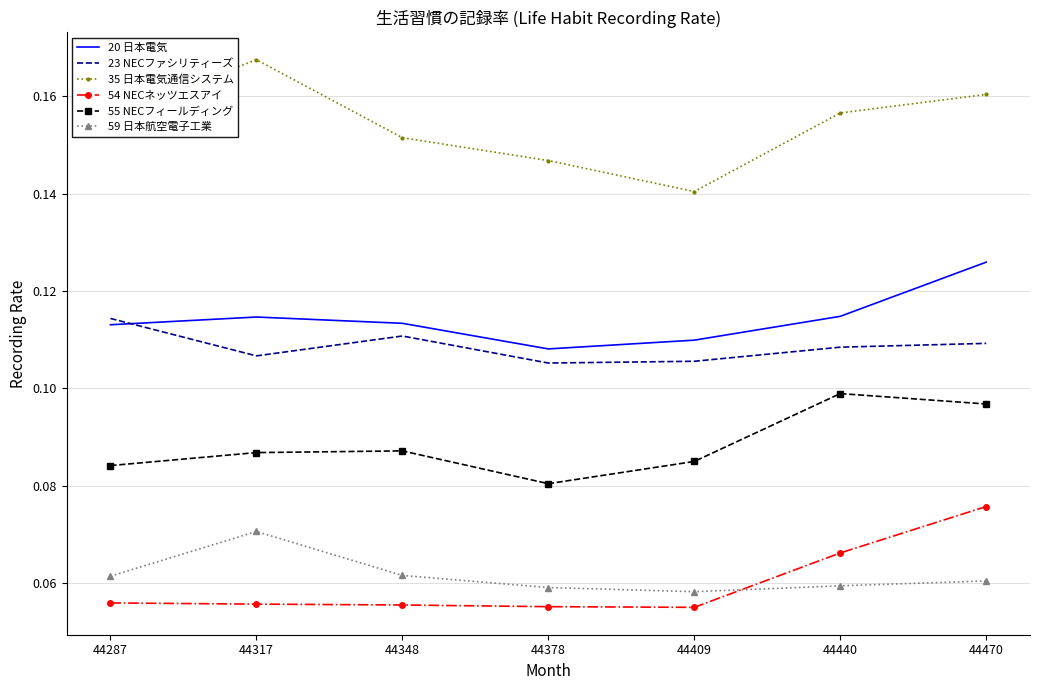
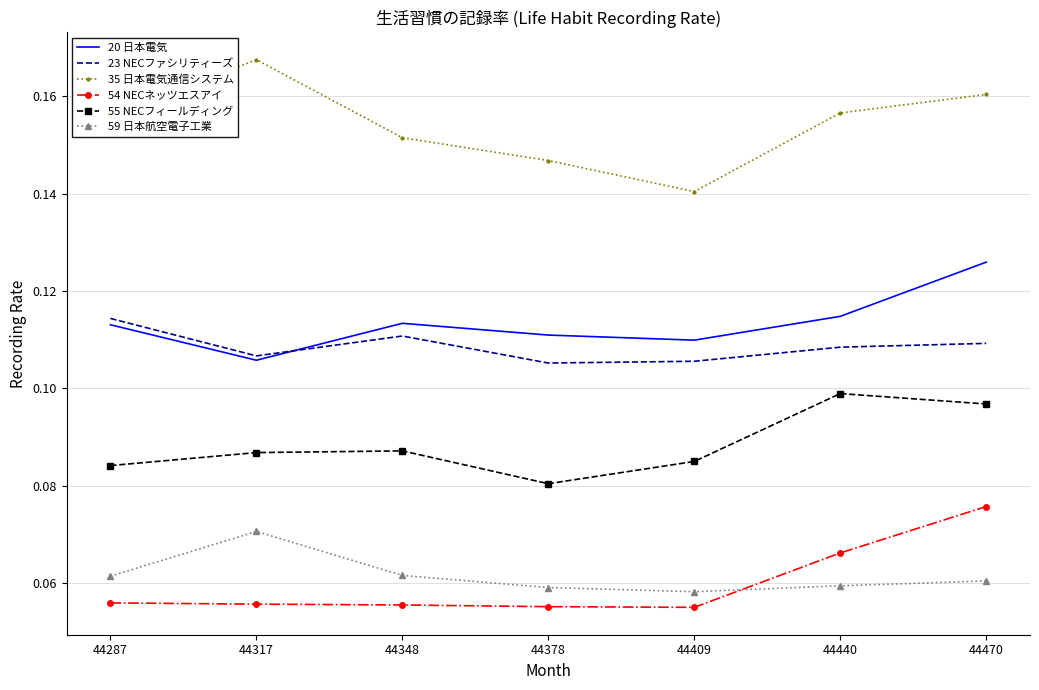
20 日本電気, 44317: 0.115 -> 0.106
20 日本電気, 44378: 0.108 -> 0.111
